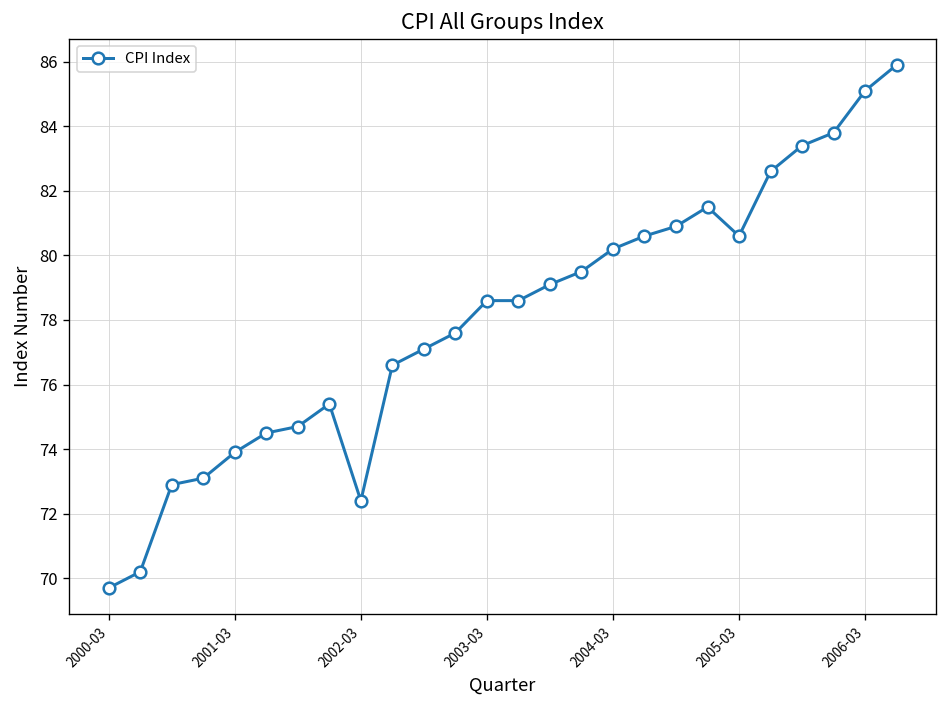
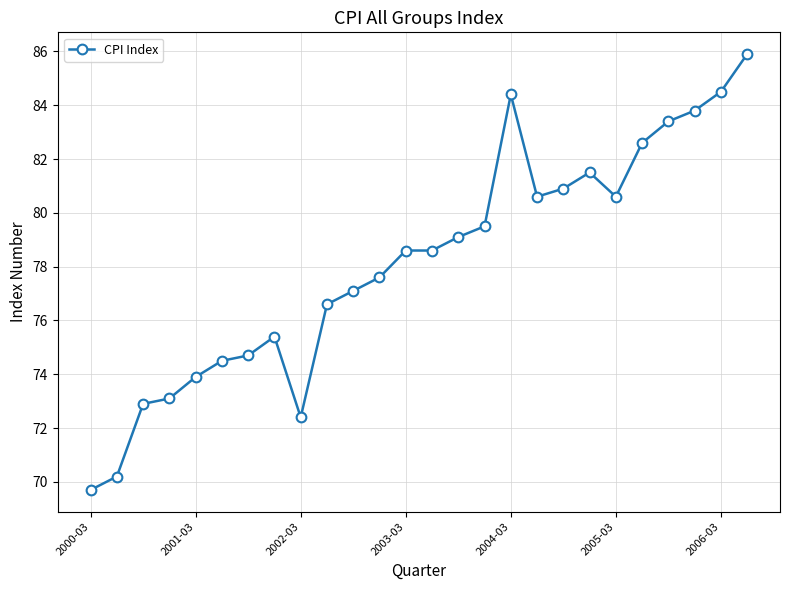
2004-03: 80.2 -> 84.4
2006-03: 85.1 -> 84.5
